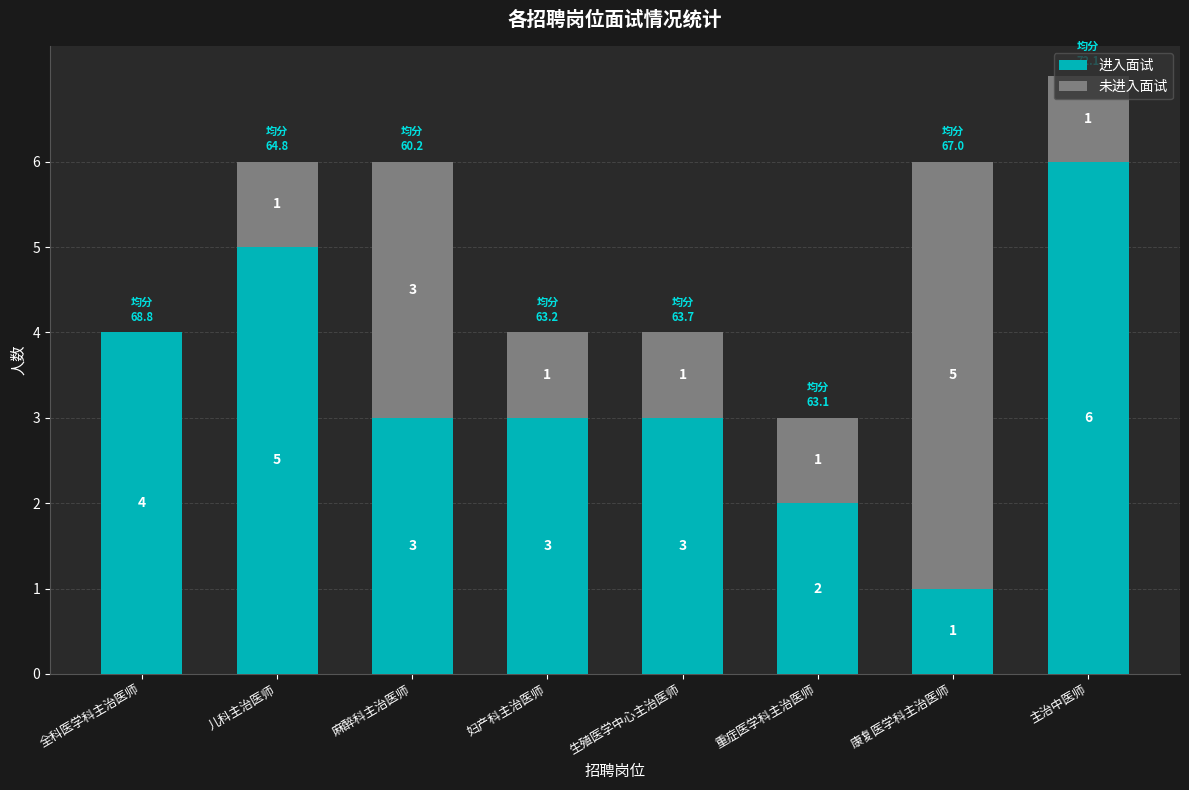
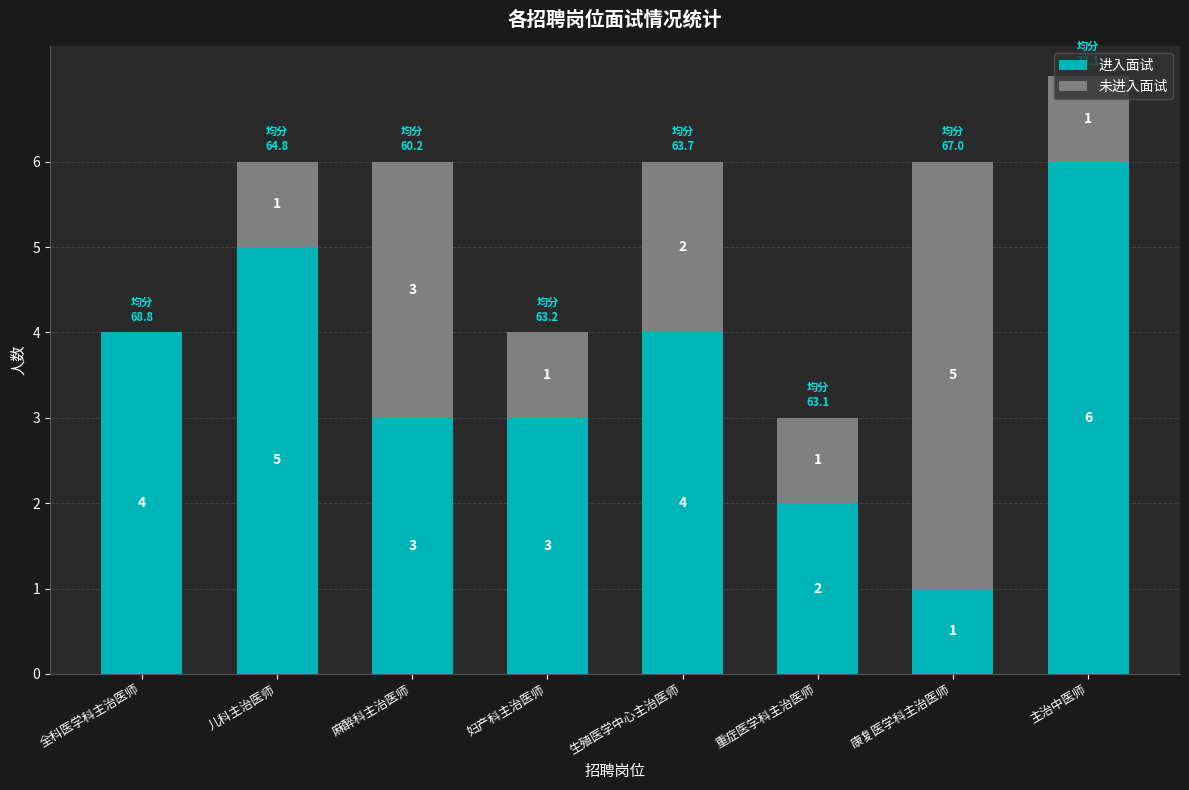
进入面试, 生殖医学中心主治医师: 3 -> 4
未进入面试, 生殖医学中心主治医师: 1 -> 2
